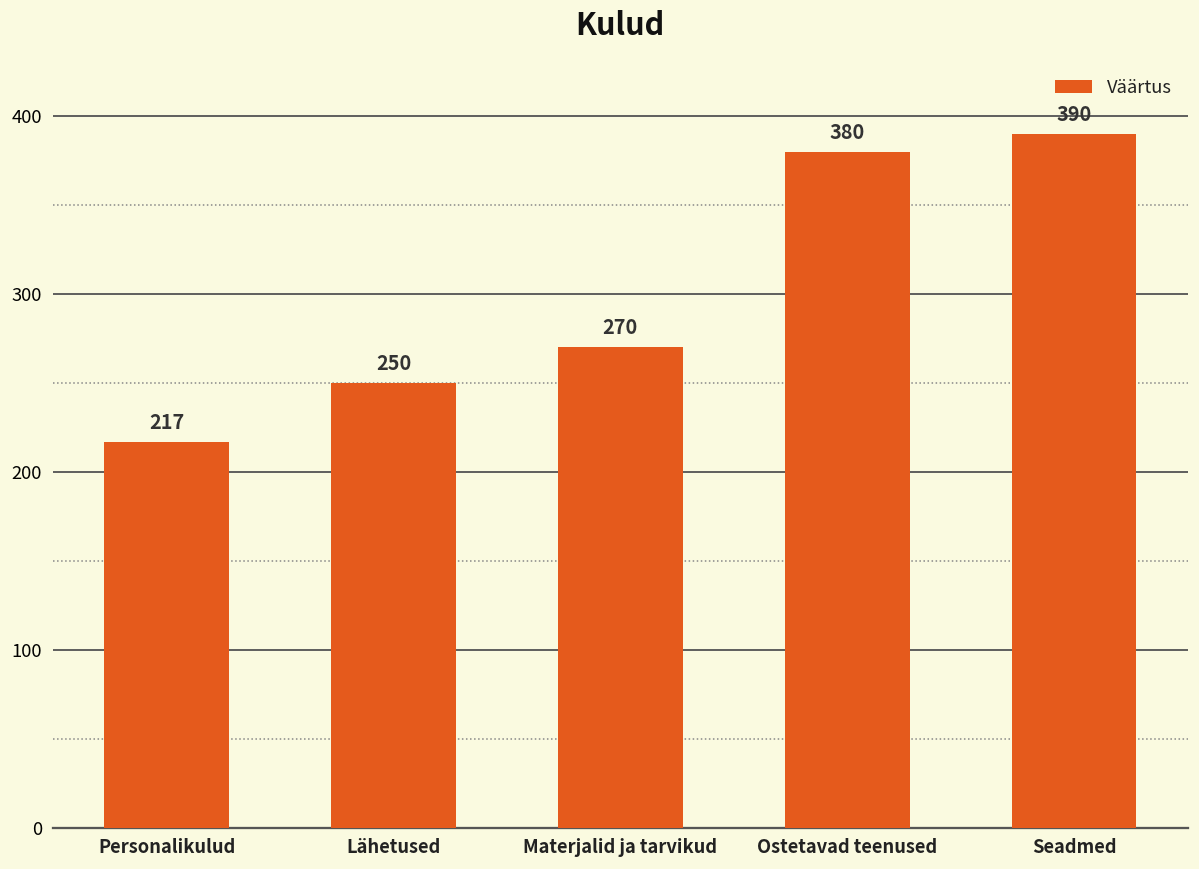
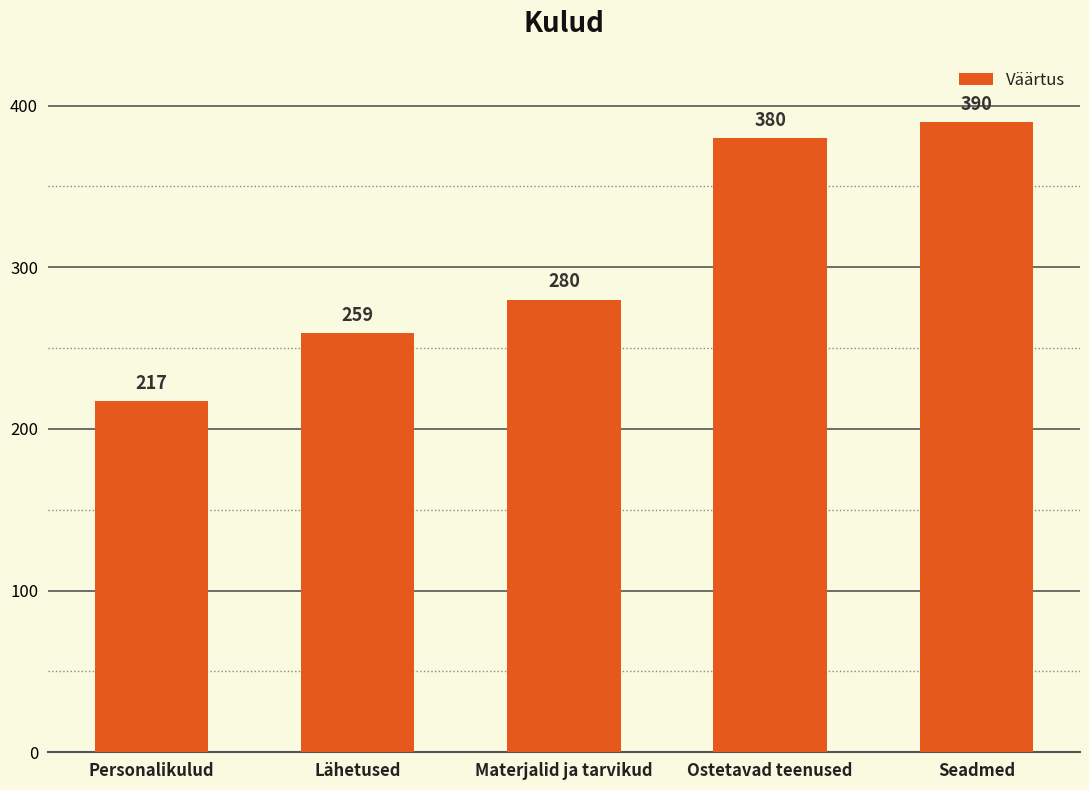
Lähetused: 250 -> 259
Materjalid ja tarvikud: 270 -> 280
